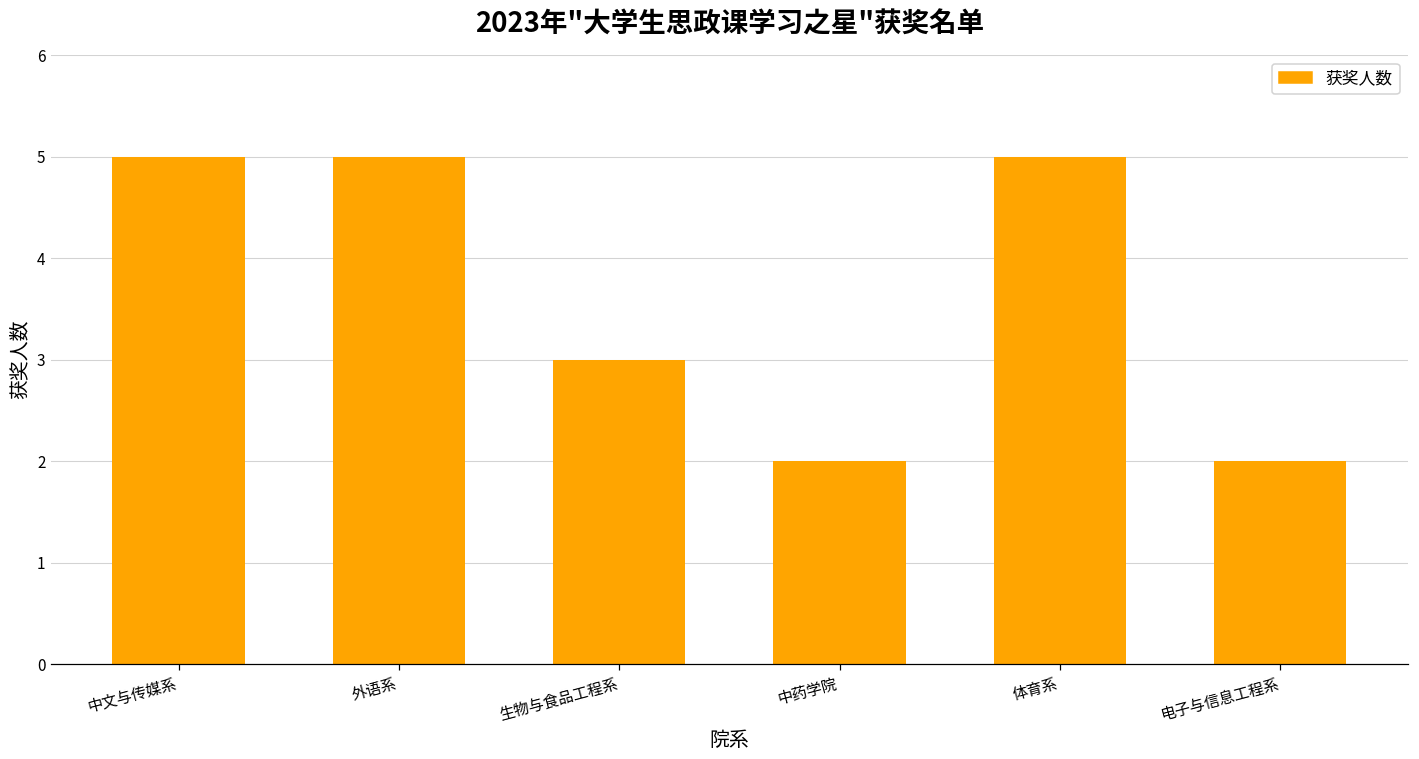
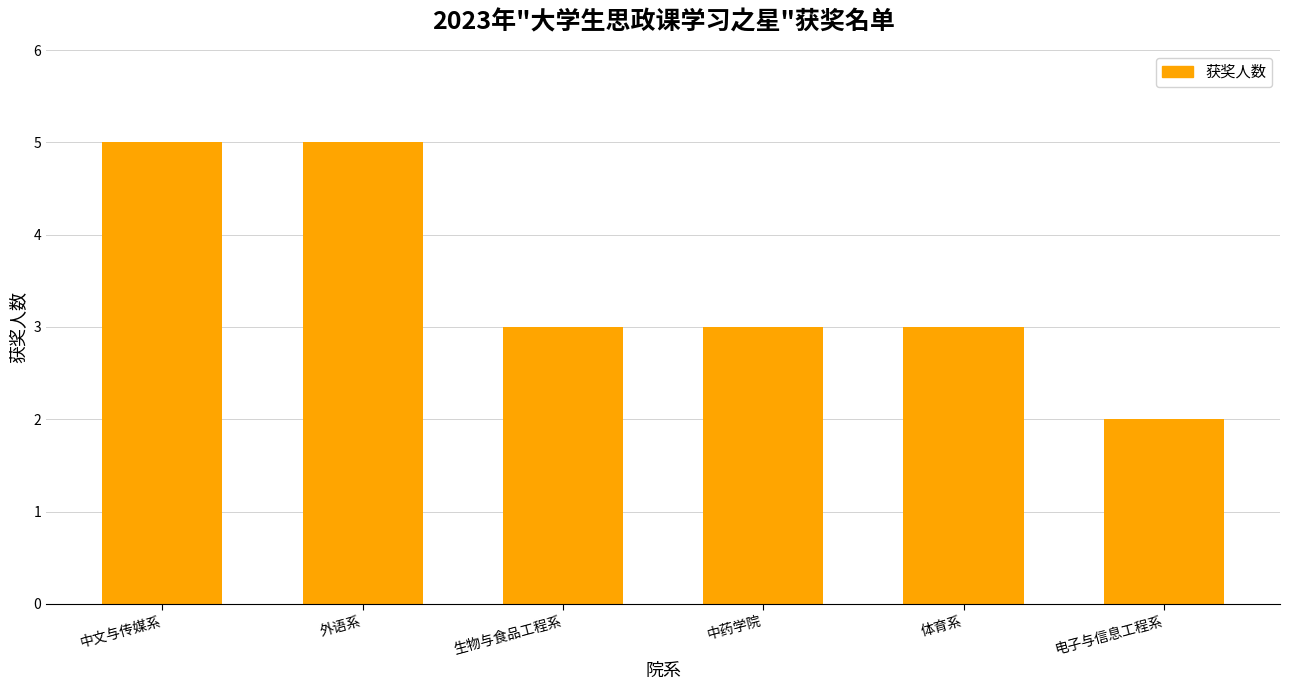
中药学院: 2 -> 3
体育系: 5 -> 3
